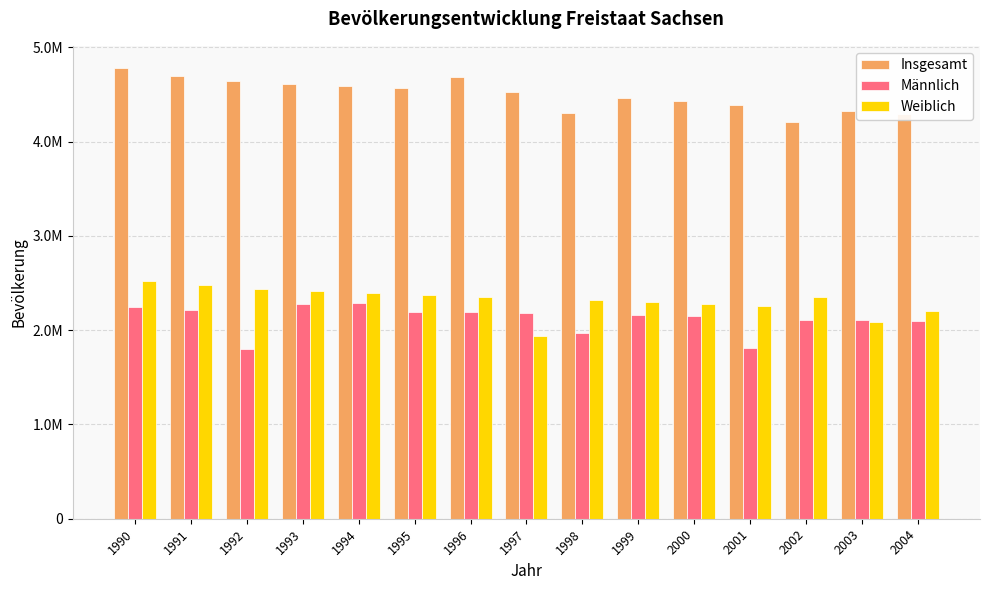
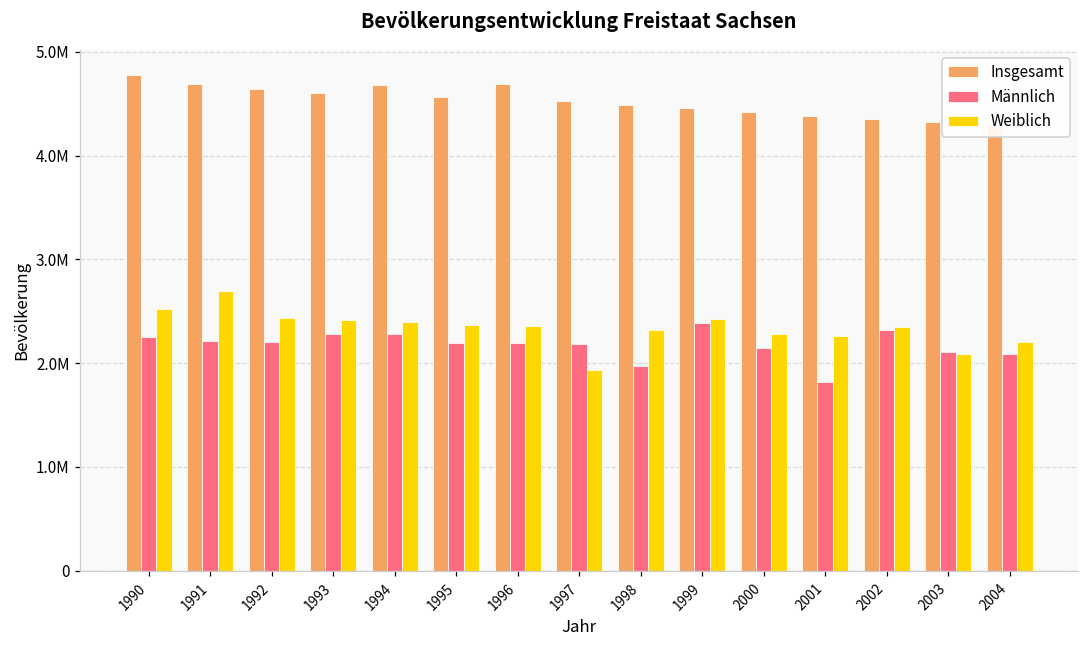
Weiblich, 1991: 2500000 -> 2700000
Männlich, 1992: 1800000 -> 2200000
Insgesamt, 1994: 4600000 -> 4700000
Insgesamt, 1998: 4300000 -> 4500000
Männlich, 1999: 2200000 -> 2400000
Weiblich, 1999: 2300000 -> 2400000
Insgesamt, 2002: 4200000 -> 4300000
Männlich, 2002: 2100000 -> 2300000
